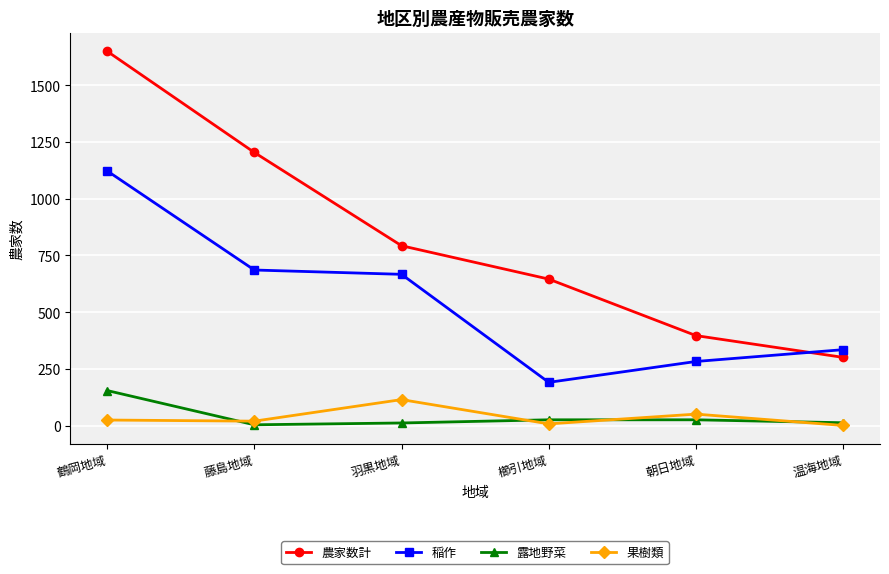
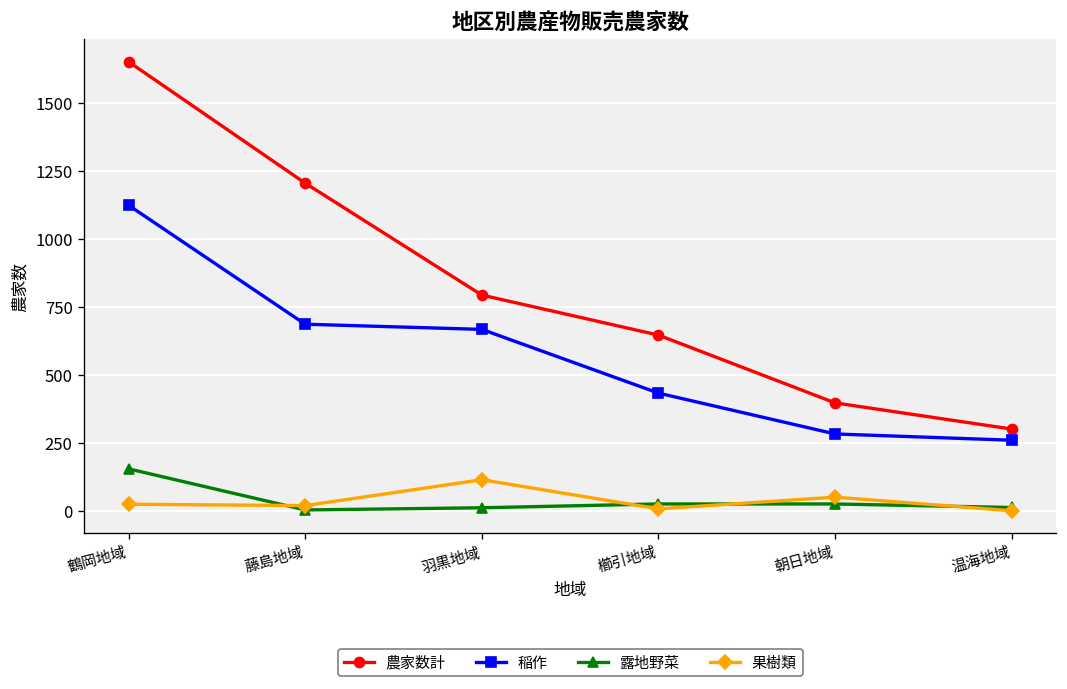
稲作, 櫛引地域: 190 -> 430
稲作, 温海地域: 340 -> 260
